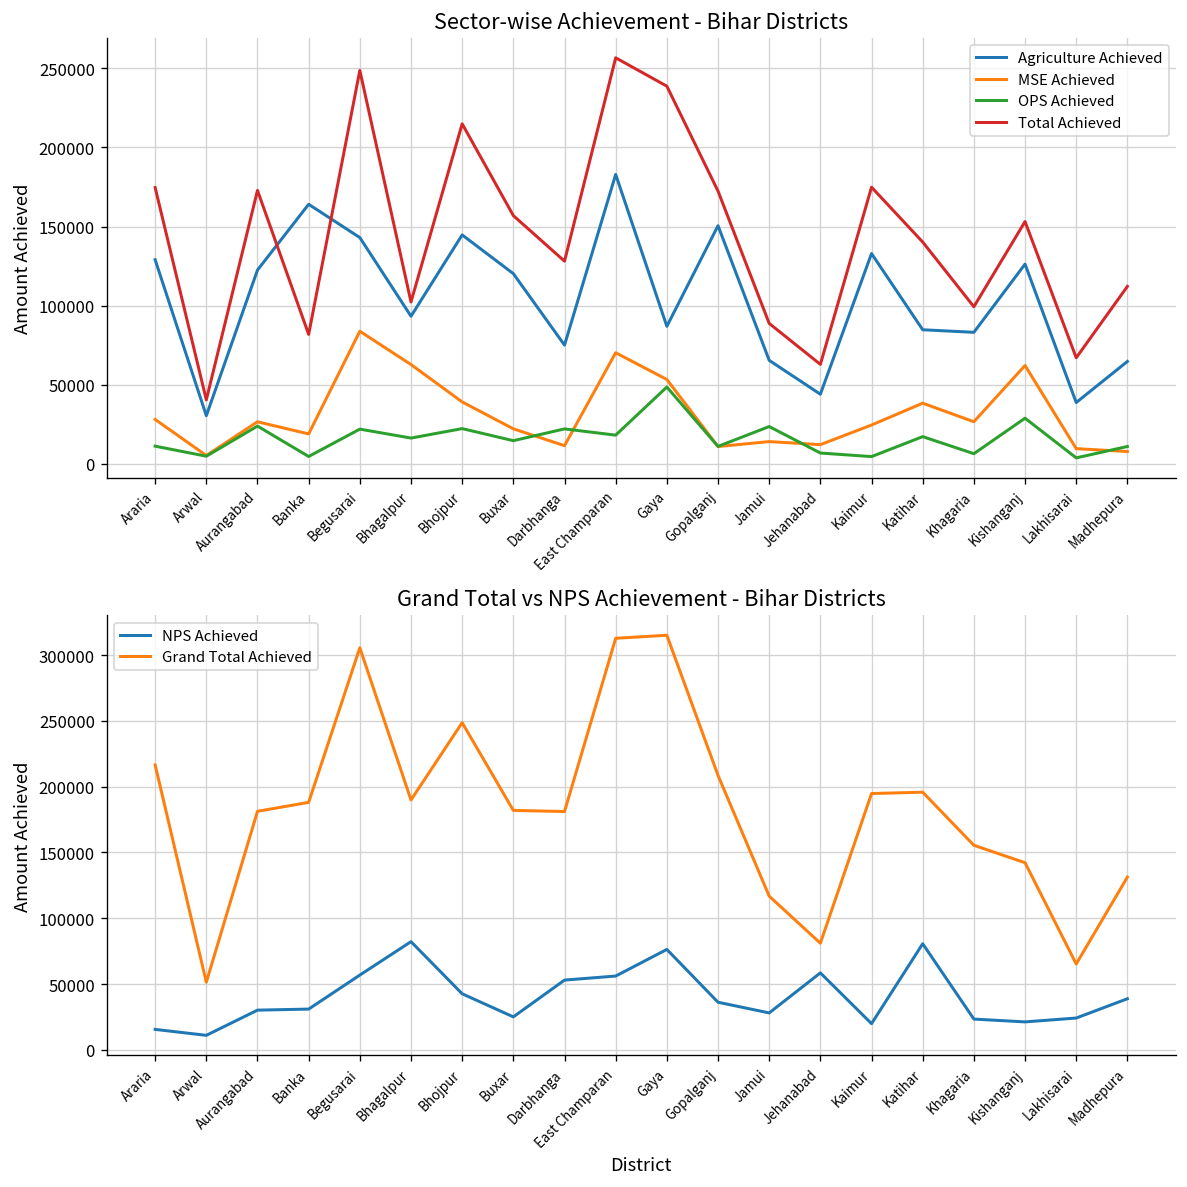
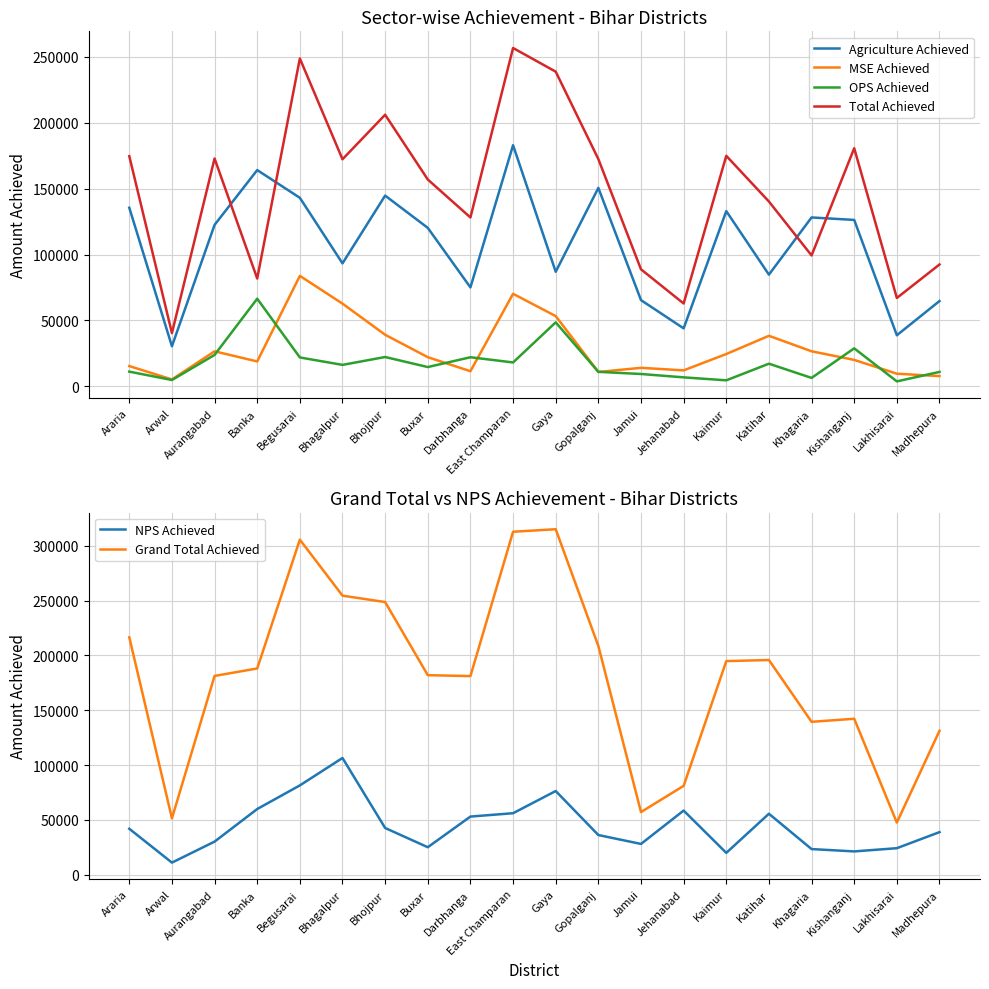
Sector-wise Achievement - Bihar Districts, Agriculture Achieved, Araria: 129000 -> 135000
Sector-wise Achievement - Bihar Districts, MSE Achieved, Araria: 28000 -> 15000
Sector-wise Achievement - Bihar Districts, OPS Achieved, Banka: 5000 -> 66000
Sector-wise Achievement - Bihar Districts, Total Achieved, Bhagalpur: 102000 -> 172000
Sector-wise Achievement - Bihar Districts, Total Achieved, Bhojpur: 215000 -> 206000
Sector-wise Achievement - Bihar Districts, OPS Achieved, Jamui: 24000 -> 9000
Sector-wise Achievement - Bihar Districts, Agriculture Achieved, Khagaria: 83000 -> 128000
Sector-wise Achievement - Bihar Districts, MSE Achieved, Kishanganj: 62000 -> 20000
Sector-wise Achievement - Bihar Districts, Total Achieved, Kishanganj: 153000 -> 181000
Sector-wise Achievement - Bihar Districts, Total Achieved, Madhepura: 112000 -> 92000
Grand Total vs NPS Achievement - Bihar Districts, NPS Achieved, Araria: 16000 -> 42000
Grand Total vs NPS Achievement - Bihar Districts, NPS Achieved, Banka: 31000 -> 60000
Grand Total vs NPS Achievement - Bihar Districts, NPS Achieved, Begusarai: 57000 -> 81000
Grand Total vs NPS Achievement - Bihar Districts, NPS Achieved, Bhagalpur: 82000 -> 106000
Grand Total vs NPS Achievement - Bihar Districts, Grand Total Achieved, Bhagalpur: 190000 -> 254000
Grand Total vs NPS Achievement - Bihar Districts, Grand Total Achieved, Jamui: 117000 -> 57000
Grand Total vs NPS Achievement - Bihar Districts, NPS Achieved, Katihar: 81000 -> 56000
Grand Total vs NPS Achievement - Bihar Districts, Grand Total Achieved, Khagaria: 155000 -> 139000
Grand Total vs NPS Achievement - Bihar Districts, Grand Total Achieved, Lakhisarai: 65000 -> 48000
